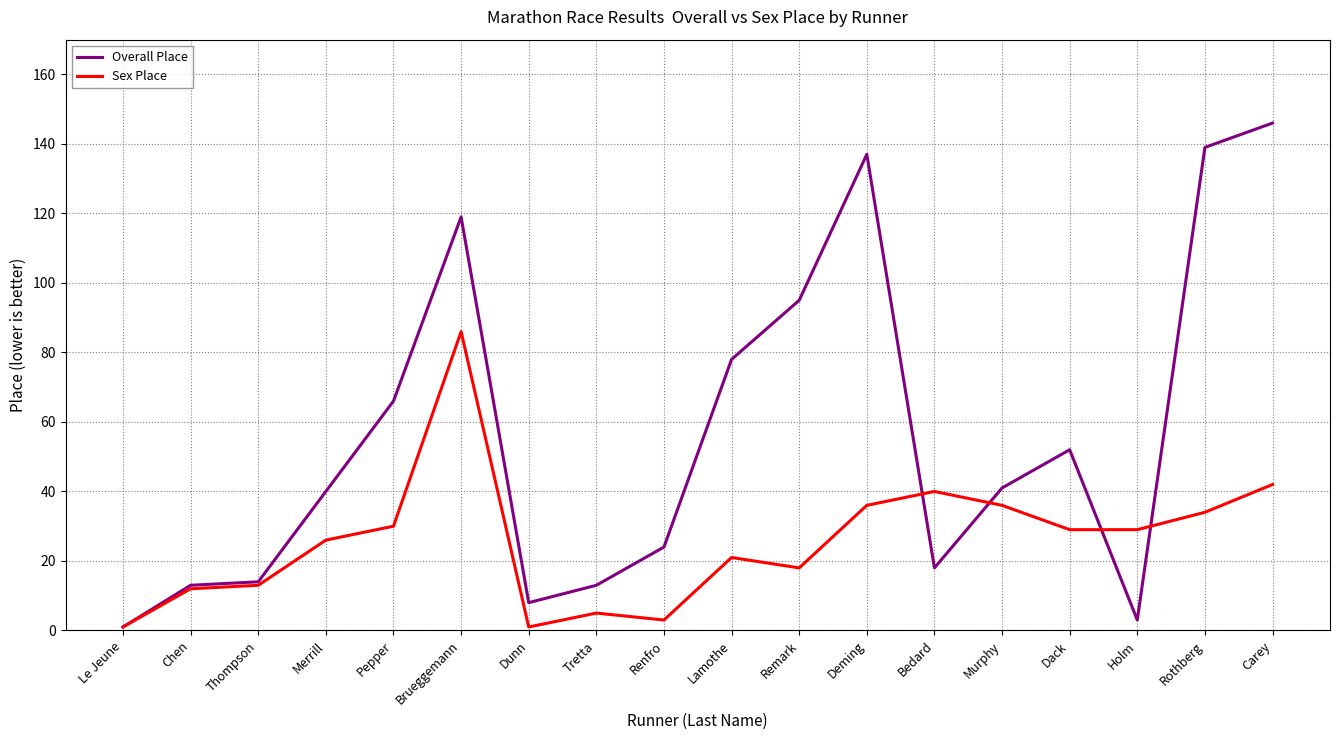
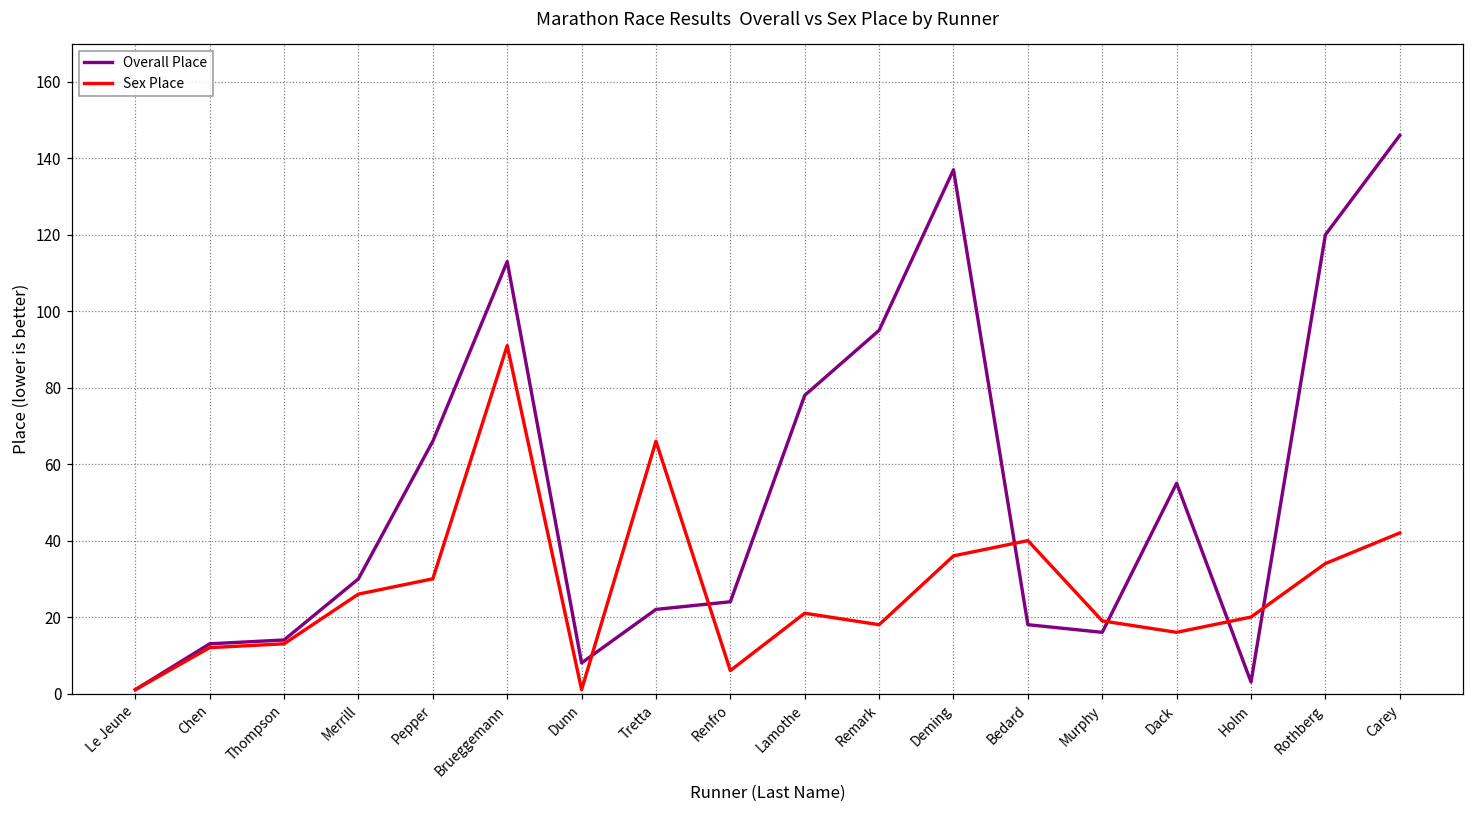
Overall Place, Merrill: 40 -> 30
Overall Place, Brueggemann: 119 -> 113
Sex Place, Brueggemann: 86 -> 91
Overall Place, Tretta: 13 -> 22
Sex Place, Tretta: 5 -> 66
Sex Place, Renfro: 3 -> 6
Overall Place, Murphy: 41 -> 16
Sex Place, Murphy: 36 -> 19
Overall Place, Dack: 52 -> 55
Sex Place, Dack: 29 -> 16
Sex Place, Holm: 29 -> 20
Overall Place, Rothberg: 139 -> 120
